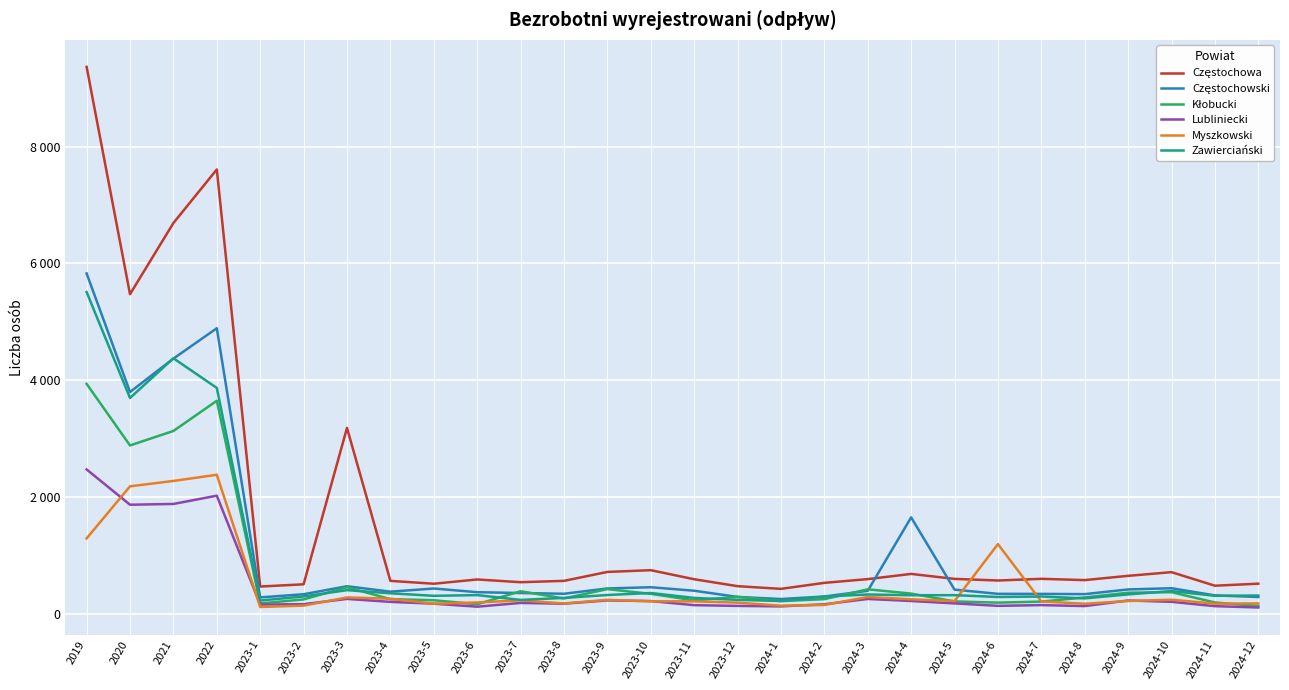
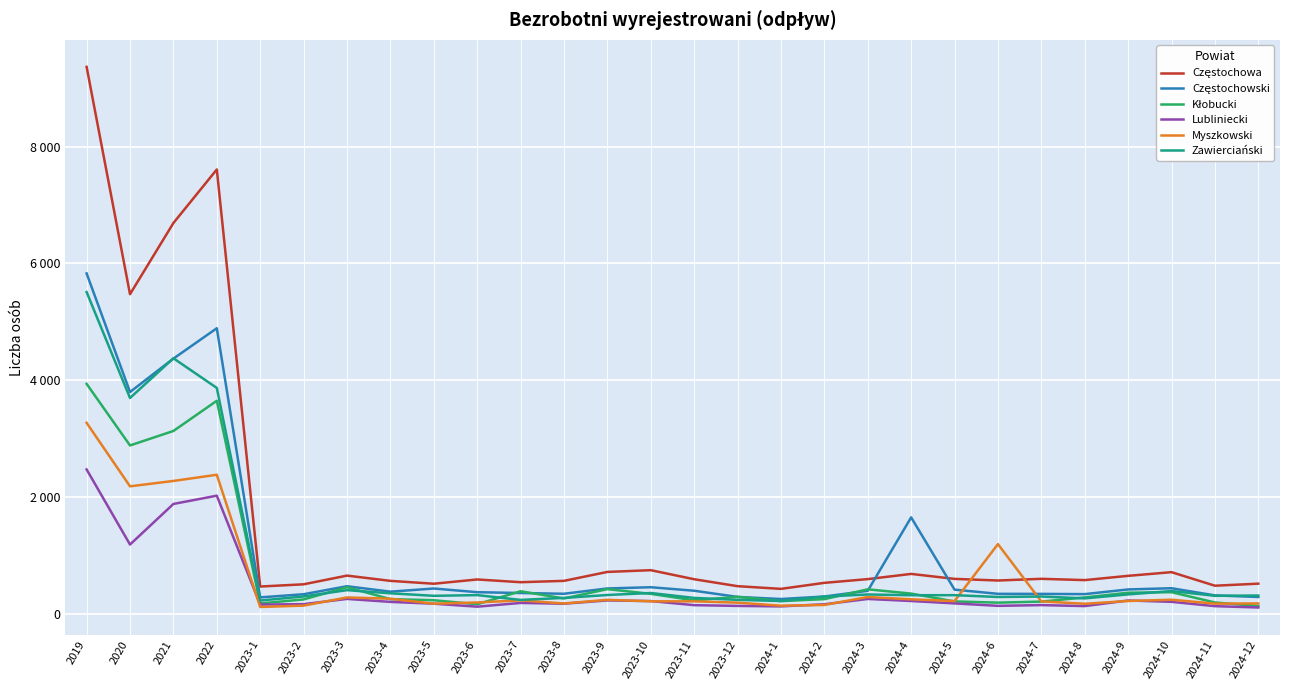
Myszkowski, 2019: 1300 -> 3300
Lubliniecki, 2020: 1900 -> 1200
Częstochowa, 2023-3: 3200 -> 700
